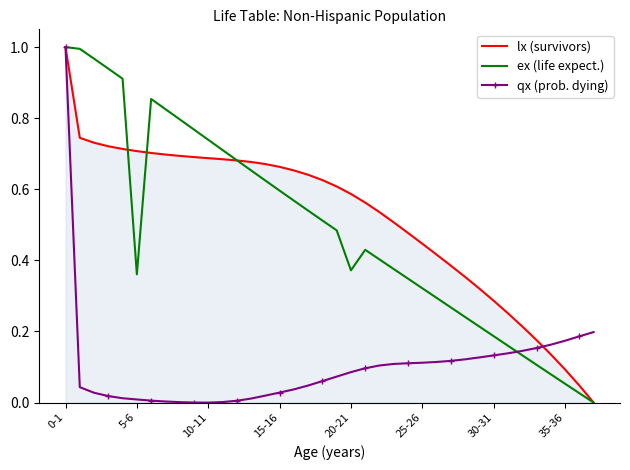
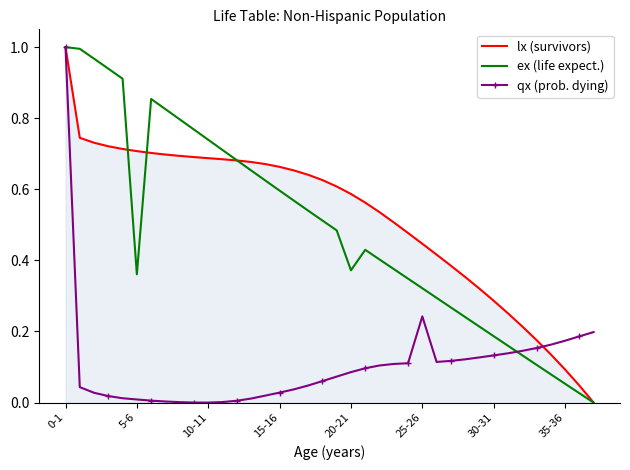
qx (prob. dying), 25-26: 0.11 -> 0.24
